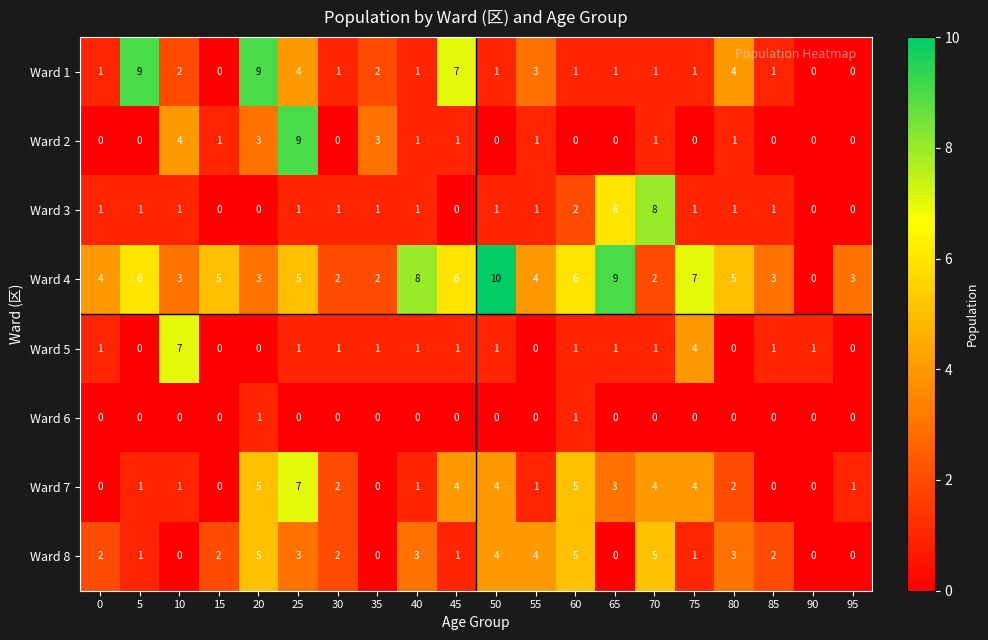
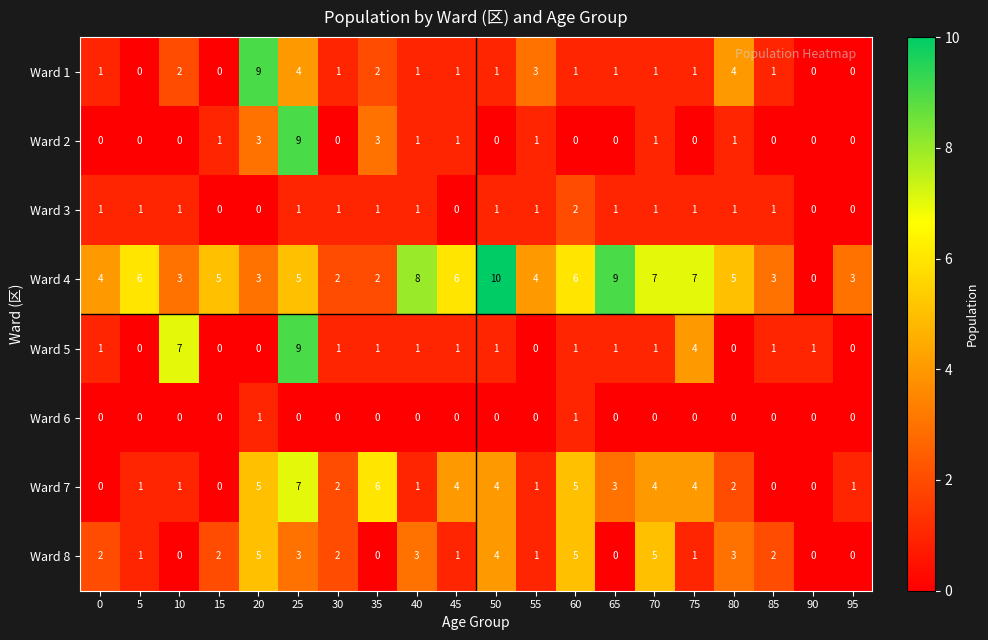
Ward 1, 5: 9 -> 0
Ward 1, 45: 7 -> 1
Ward 2, 10: 4 -> 0
Ward 3, 65: 6 -> 1
Ward 3, 70: 8 -> 1
Ward 4, 70: 2 -> 7
Ward 5, 25: 1 -> 9
Ward 7, 35: 0 -> 6
Ward 8, 55: 4 -> 1
